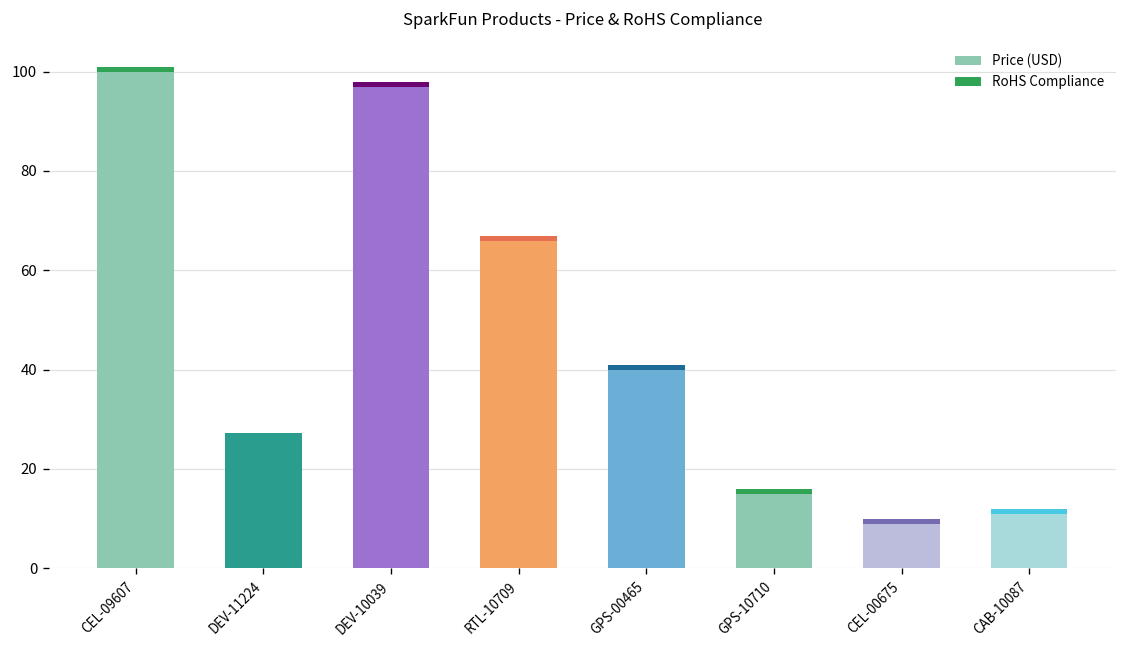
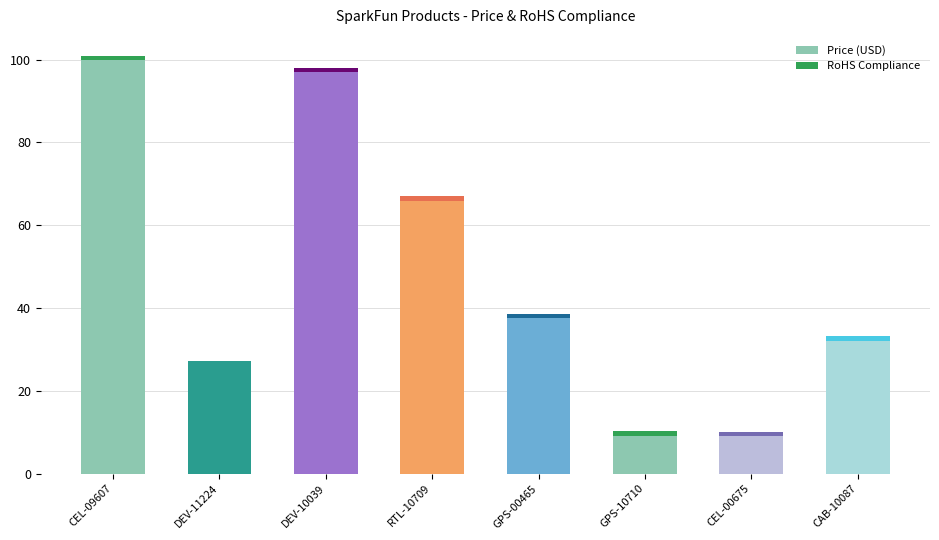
Price (USD), GPS-00465: 40 -> 38
Price (USD), GPS-10710: 15 -> 9
Price (USD), CAB-10087: 11 -> 32
